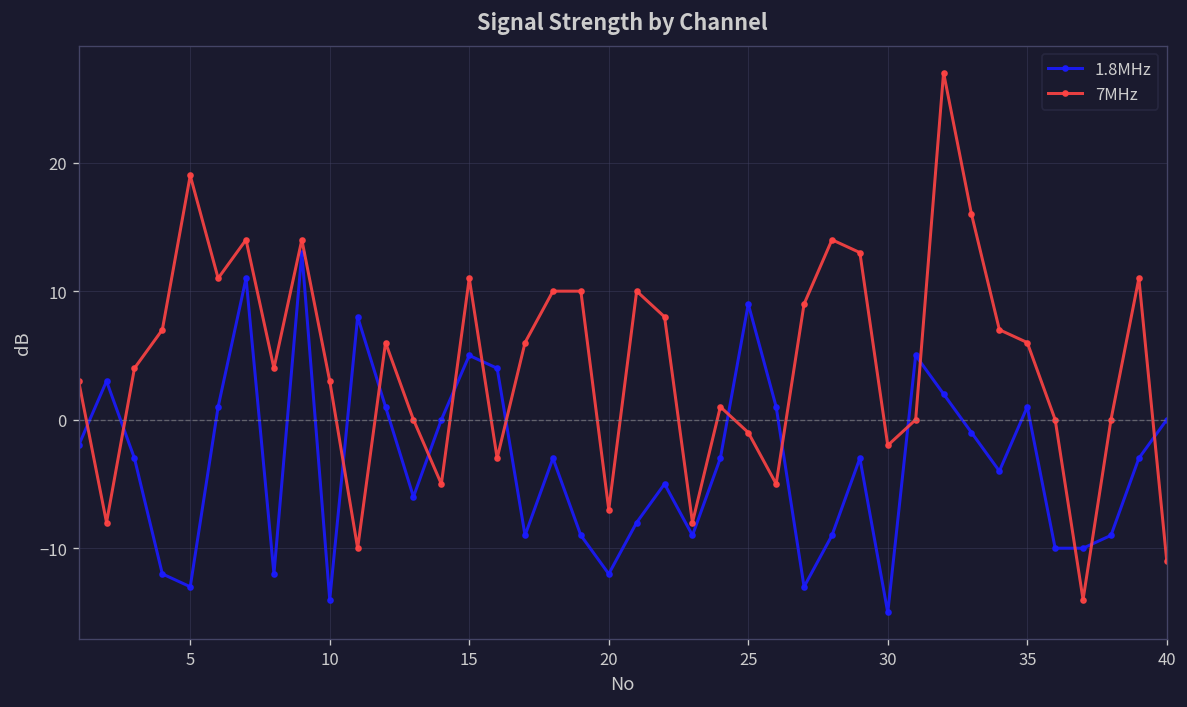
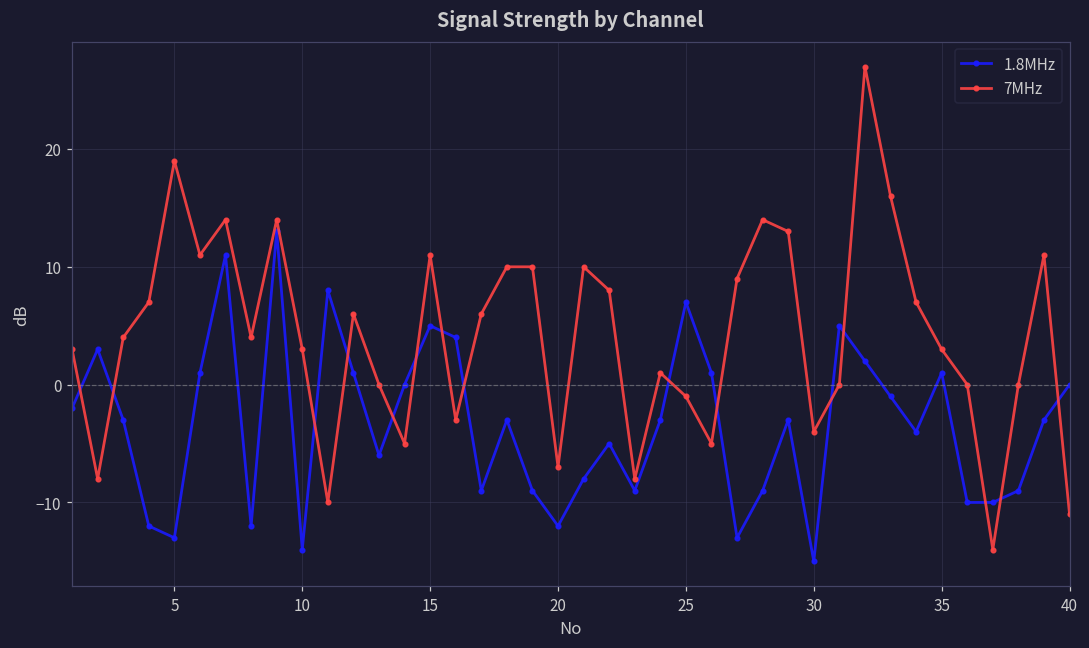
1.8MHz, 25: 9 -> 7
7MHz, 30: -2 -> -4
7MHz, 35: 6 -> 3
